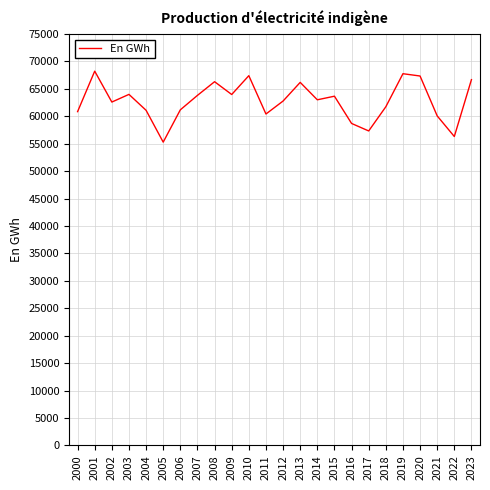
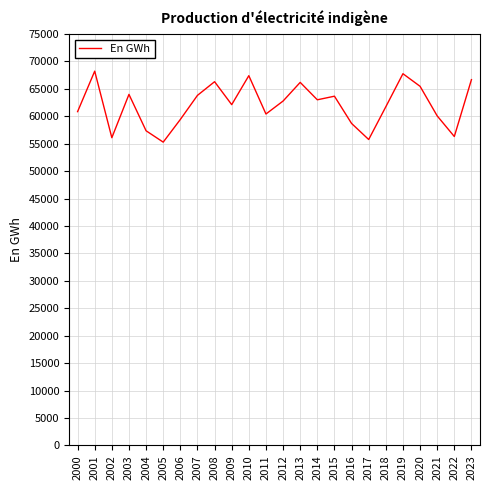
2002: 63000 -> 56000
2004: 61000 -> 57000
2006: 61000 -> 59000
2009: 64000 -> 62000
2017: 57000 -> 56000
2020: 67000 -> 65000
